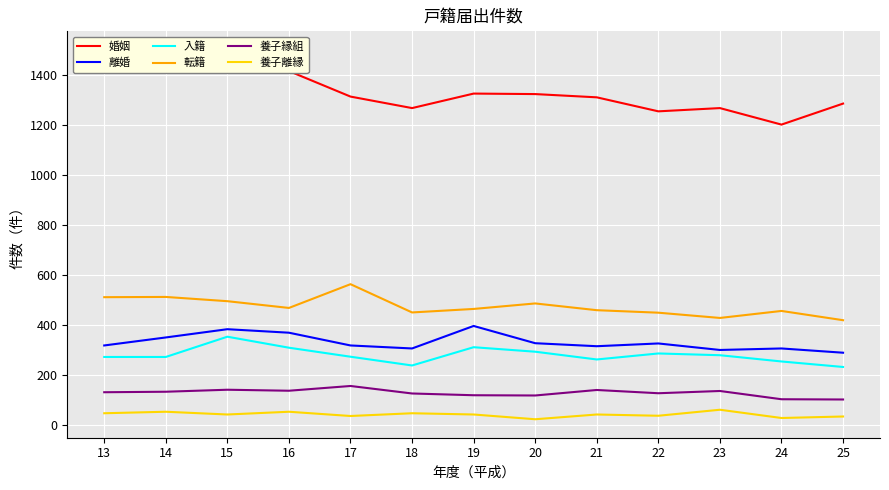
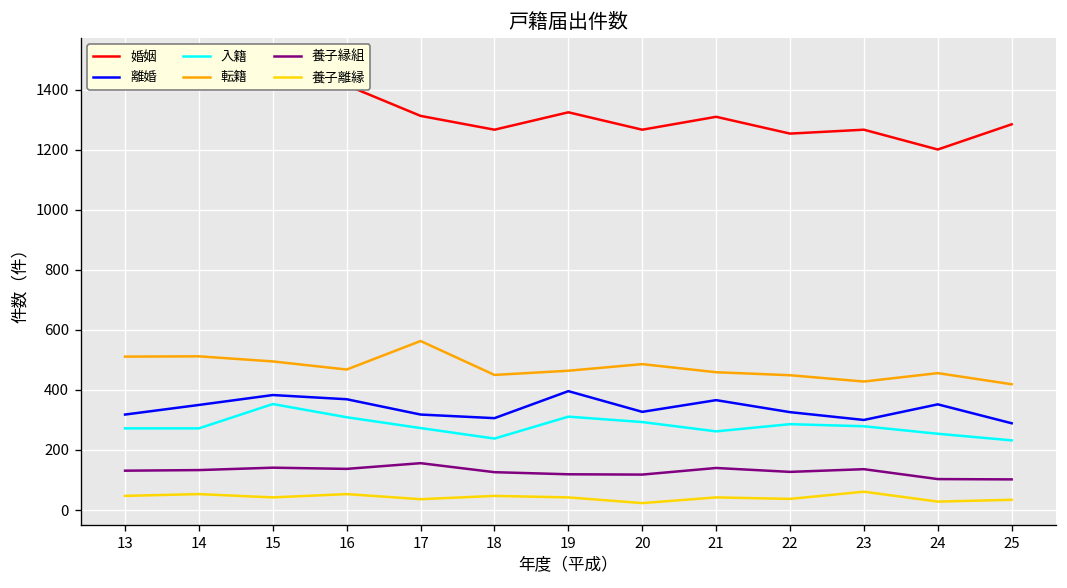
婚姻, 20: 1320 -> 1270
離婚, 21: 320 -> 370
離婚, 24: 310 -> 350
